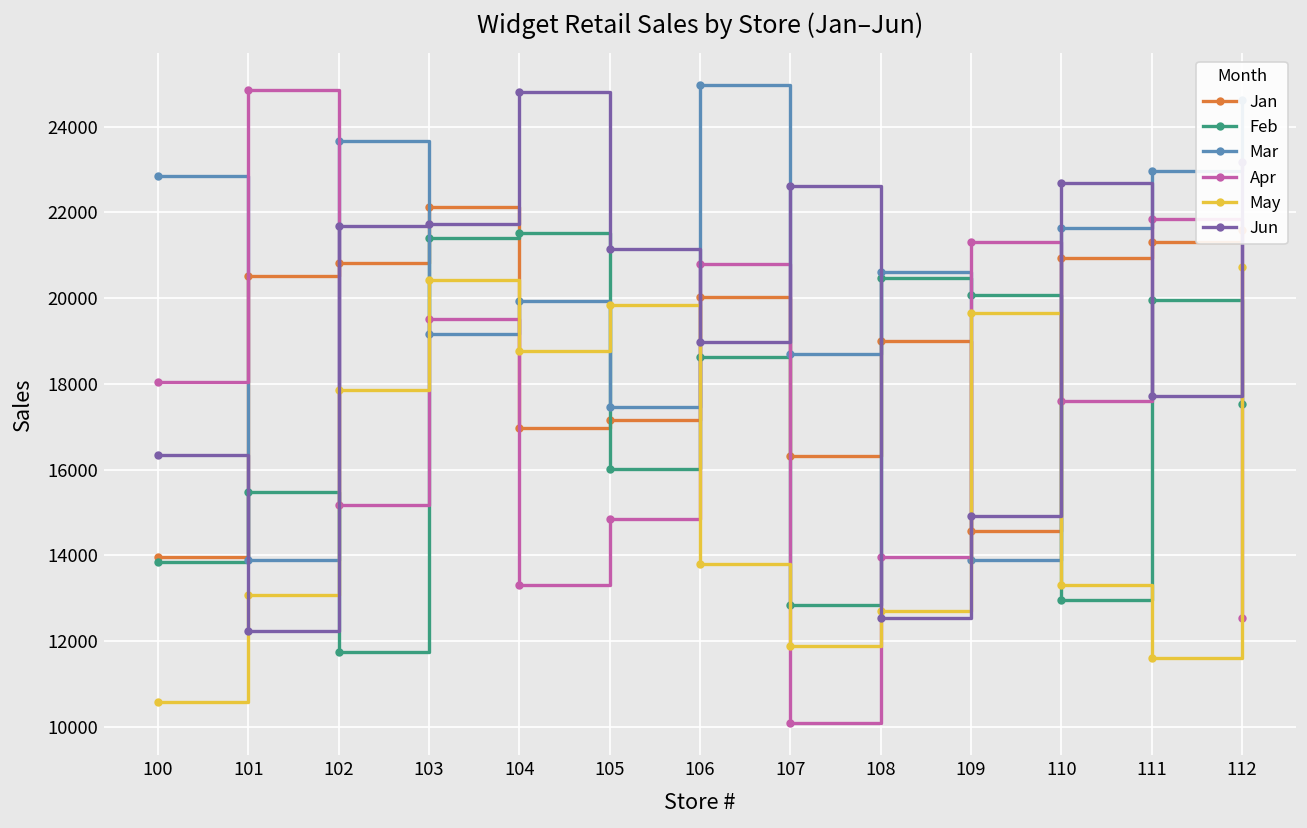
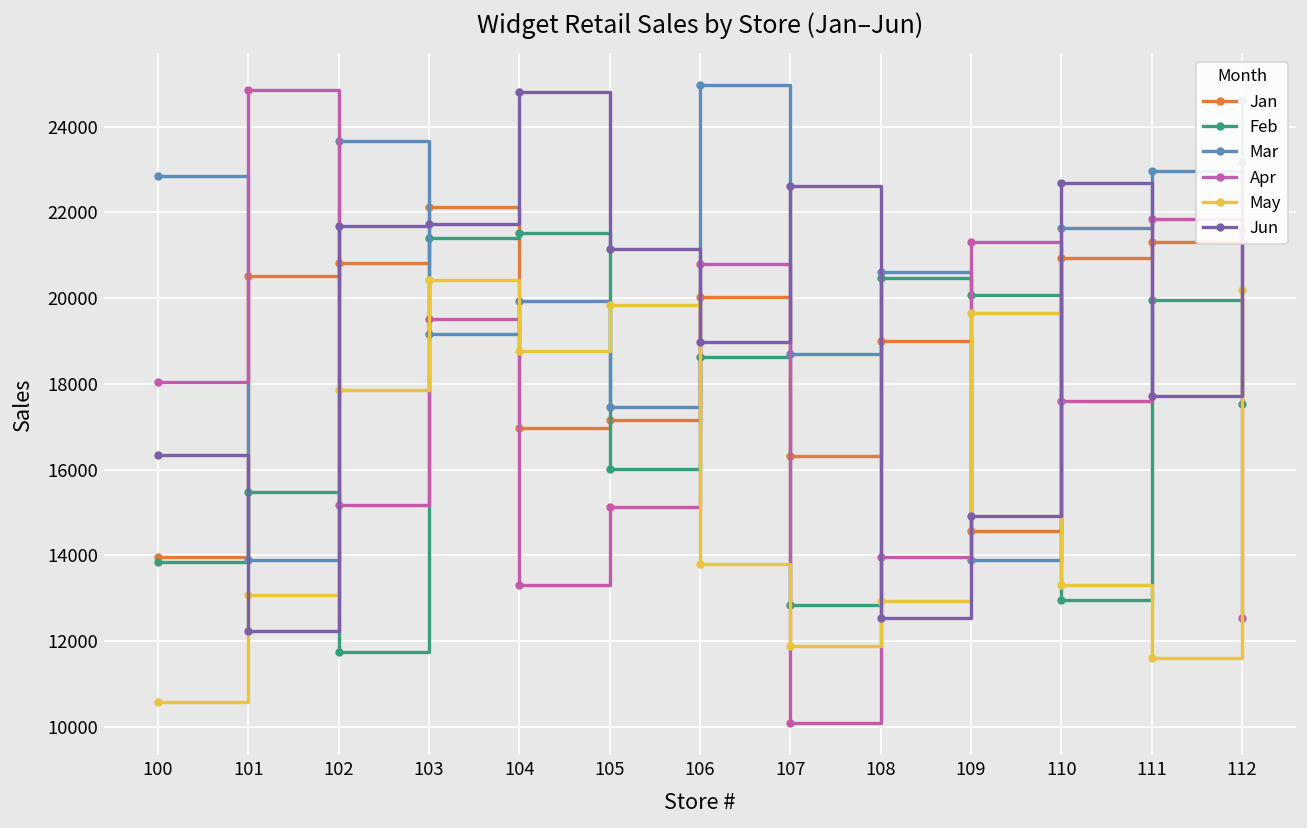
Apr, 105: 14800 -> 15100
May, 108: 12700 -> 12900
May, 112: 20700 -> 20200
